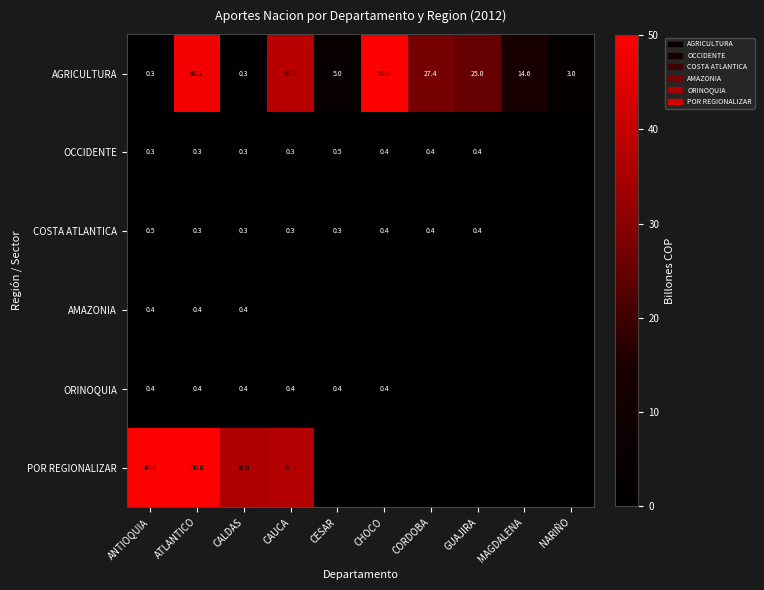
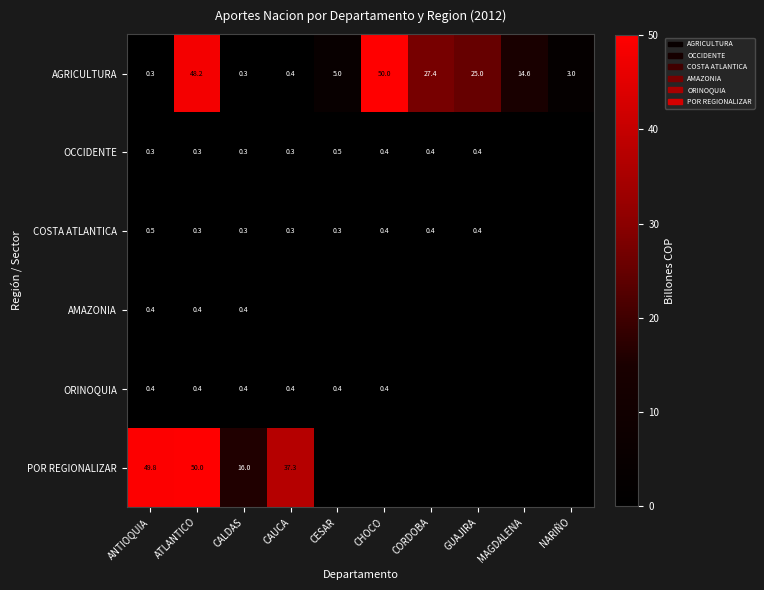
AGRICULTURA, CAUCA: 38.0 -> 0.4
POR REGIONALIZAR, CALDAS: 36.0 -> 16.0
